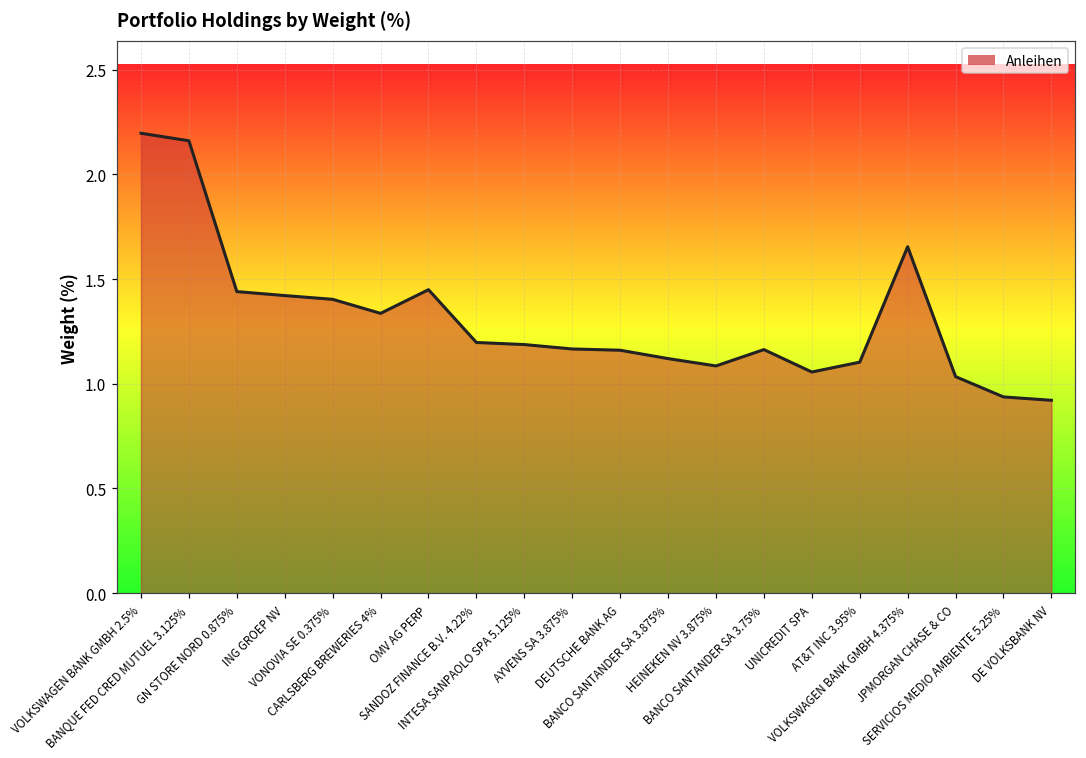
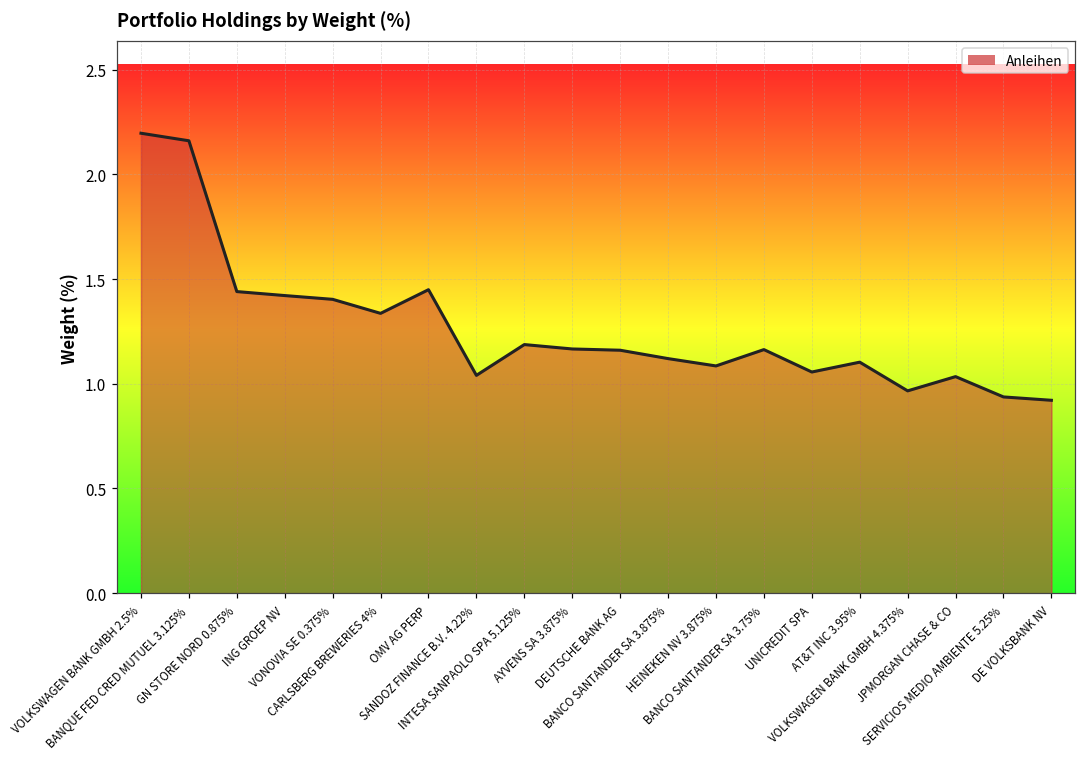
SANDOZ FINANCE B.V. 4.22%: 1.20 -> 1.04
VOLKSWAGEN BANK GMBH 4.375%: 1.65 -> 0.97
